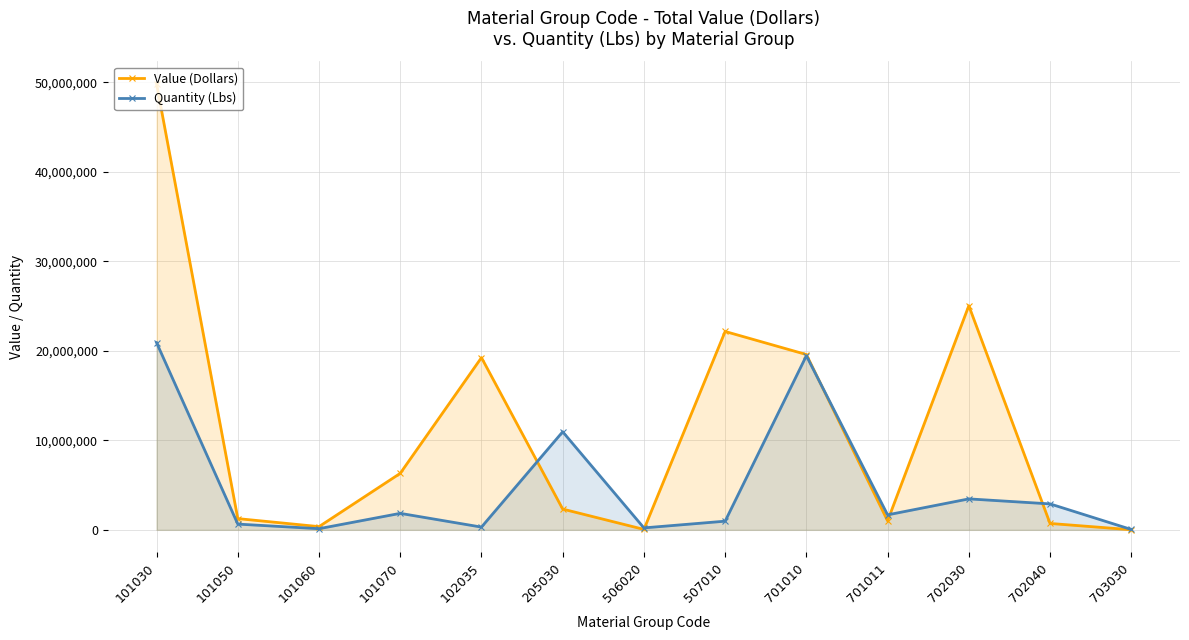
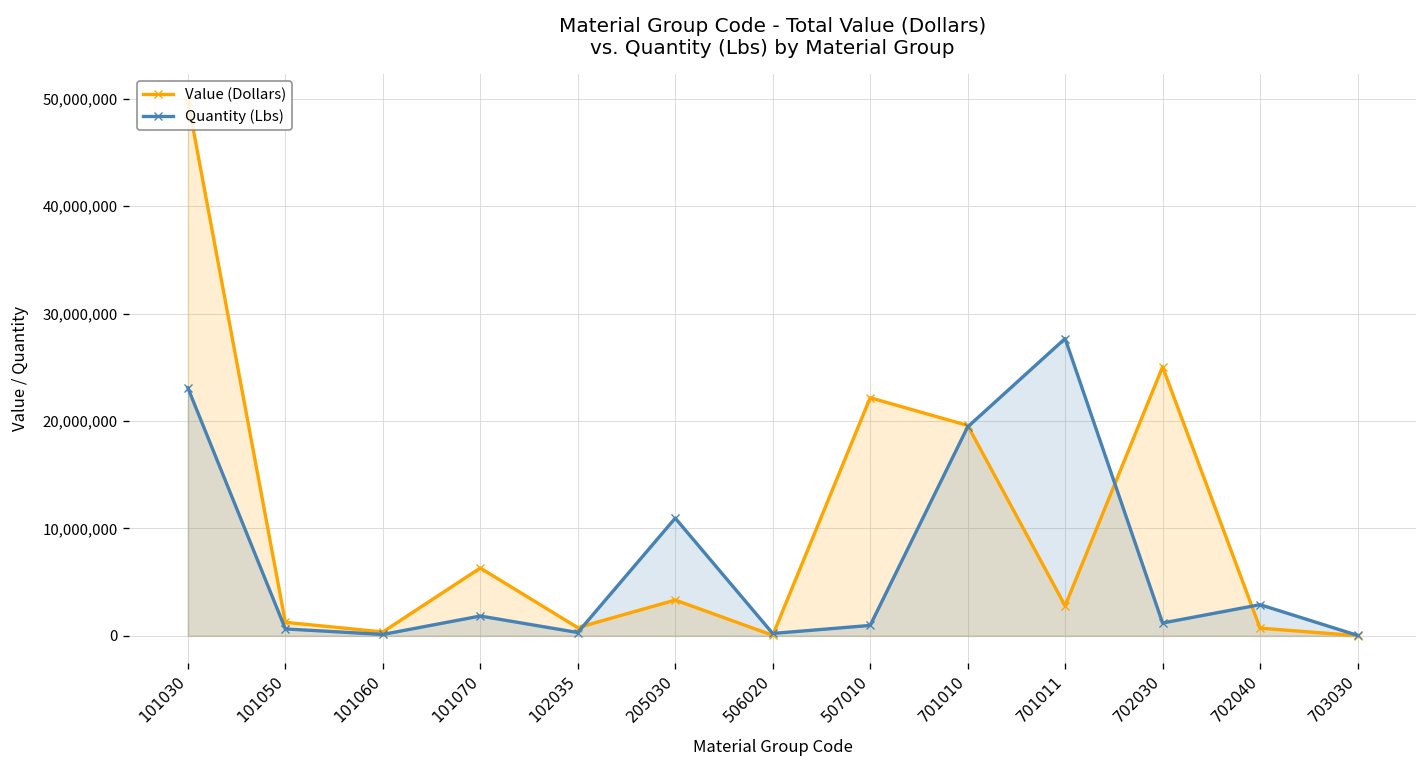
Quantity (Lbs), 101030: 21,000,000 -> 23,000,000
Value (Dollars), 102035: 19,000,000 -> 1,000,000
Value (Dollars), 205030: 2,000,000 -> 3,000,000
Value (Dollars), 701011: 1,000,000 -> 3,000,000
Quantity (Lbs), 701011: 2,000,000 -> 28,000,000
Quantity (Lbs), 702030: 3,000,000 -> 1,000,000
